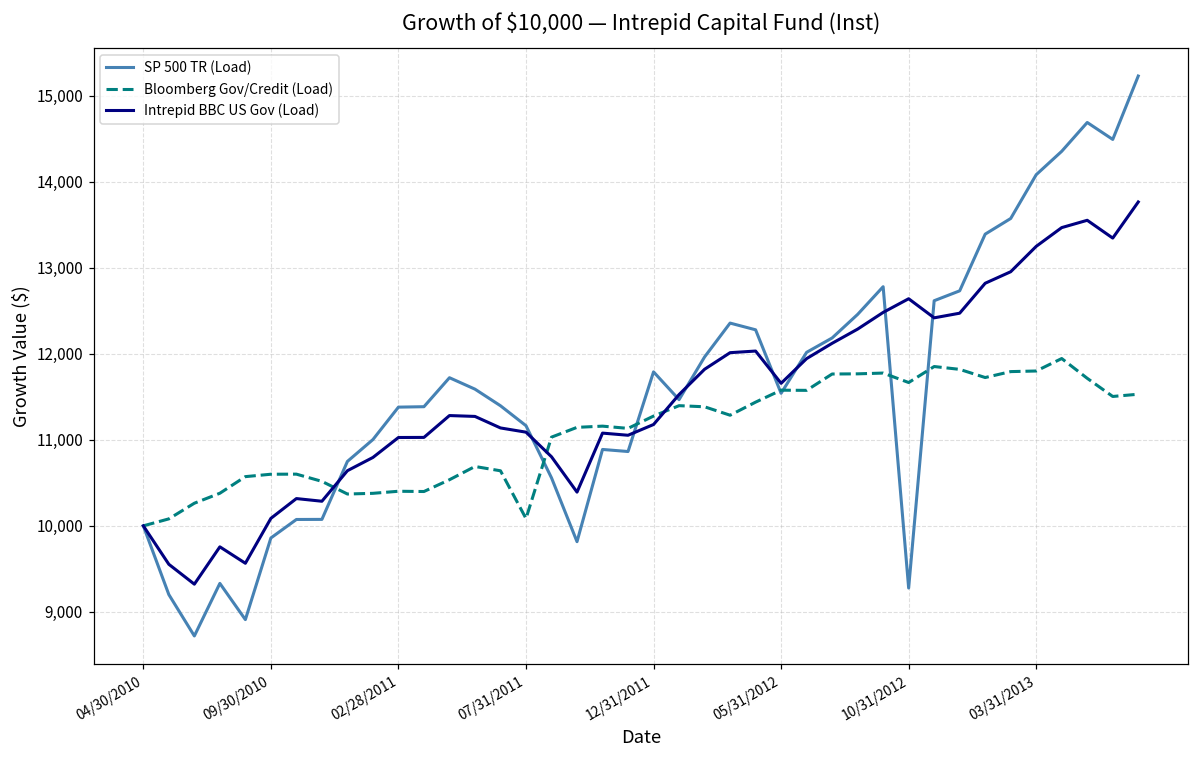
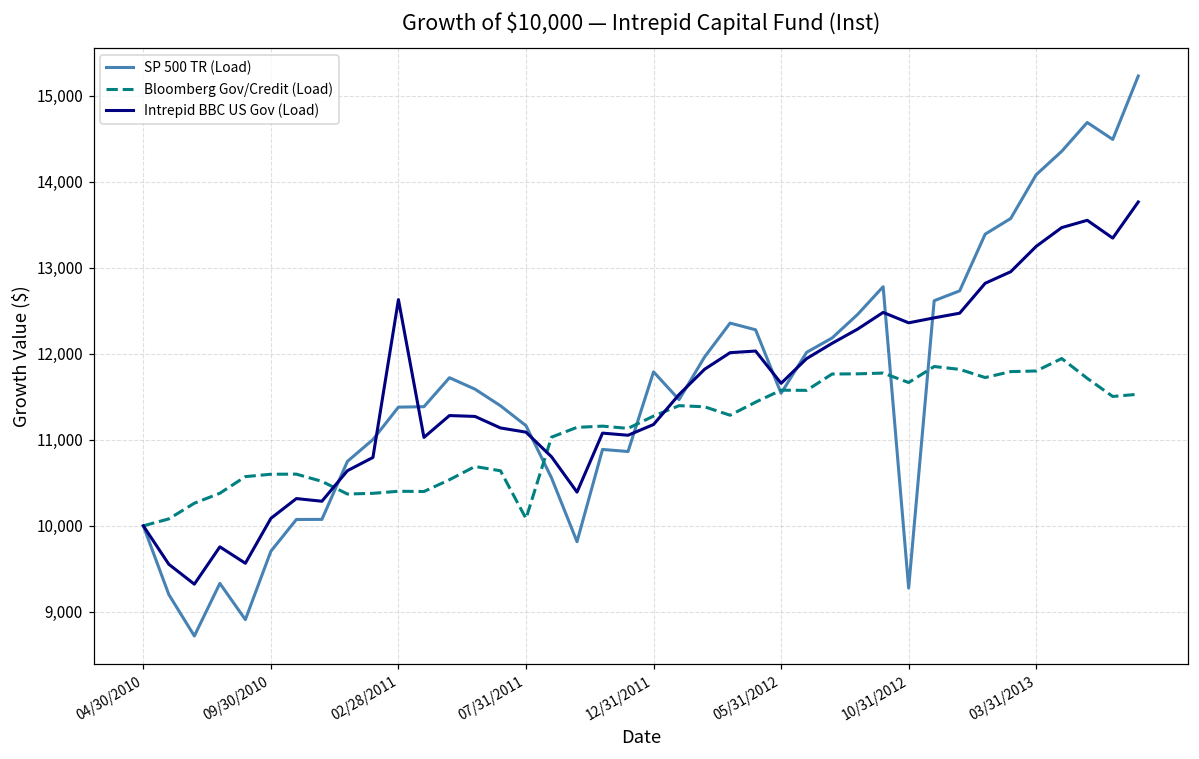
SP 500 TR (Load), 09/30/2010: 9,900 -> 9,700
Intrepid BBC US Gov (Load), 02/28/2011: 11,000 -> 12,600
Intrepid BBC US Gov (Load), 10/31/2012: 12,600 -> 12,400
